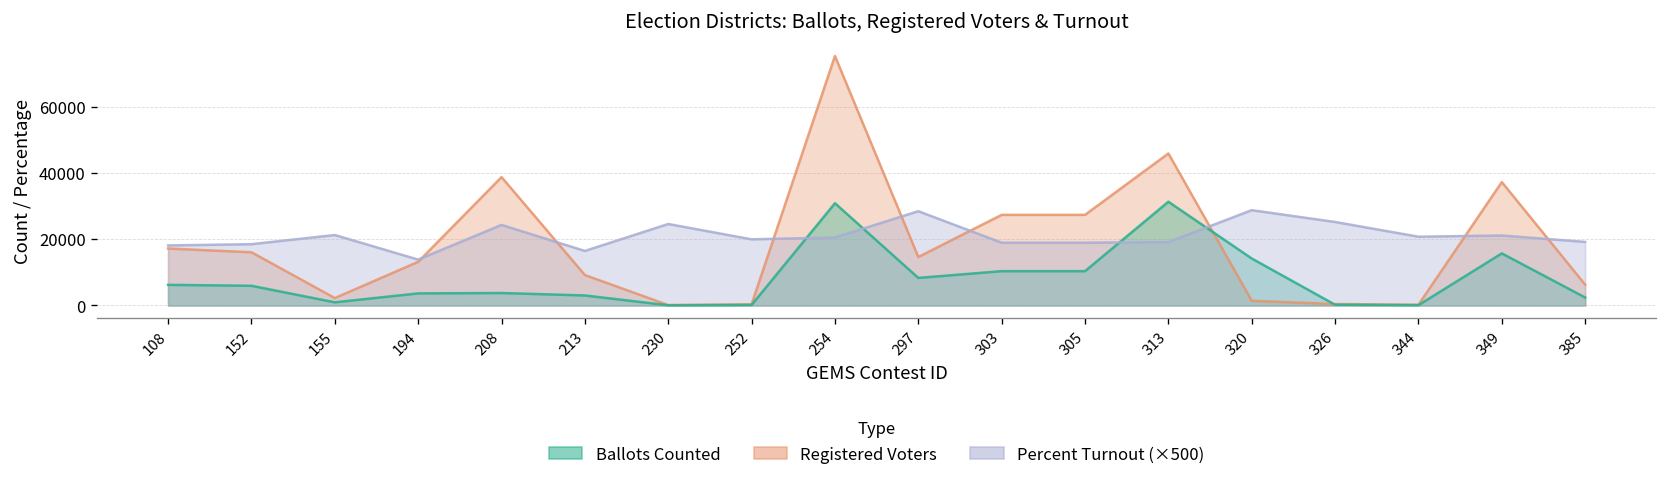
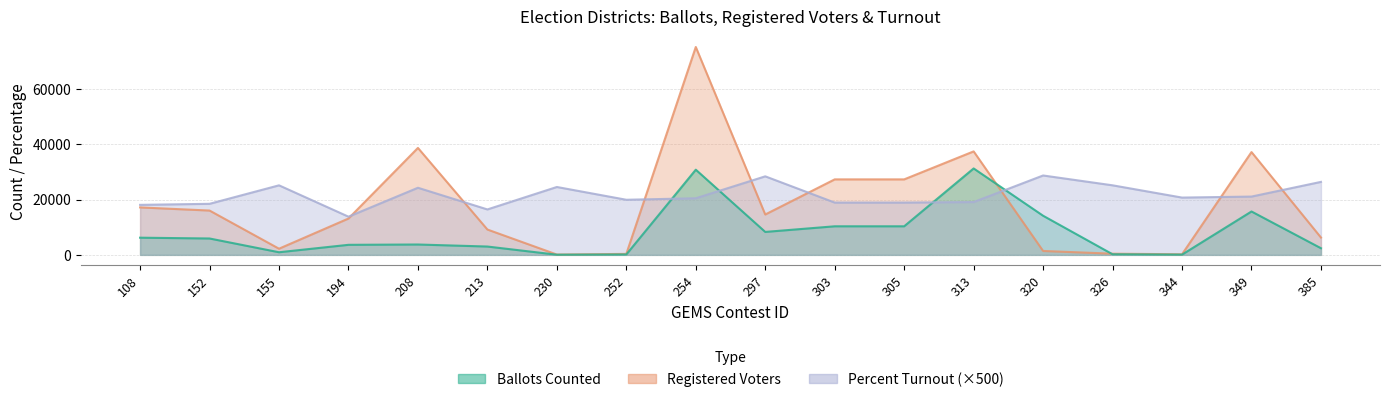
Percent Turnout (×500), 155: 21000 -> 25000
Registered Voters, 313: 46000 -> 37000
Percent Turnout (×500), 385: 19000 -> 26000
